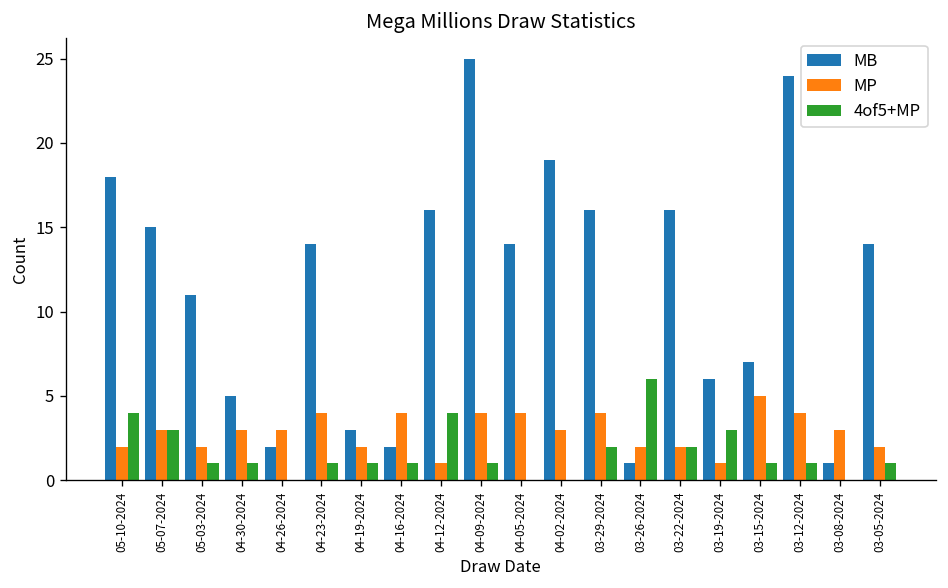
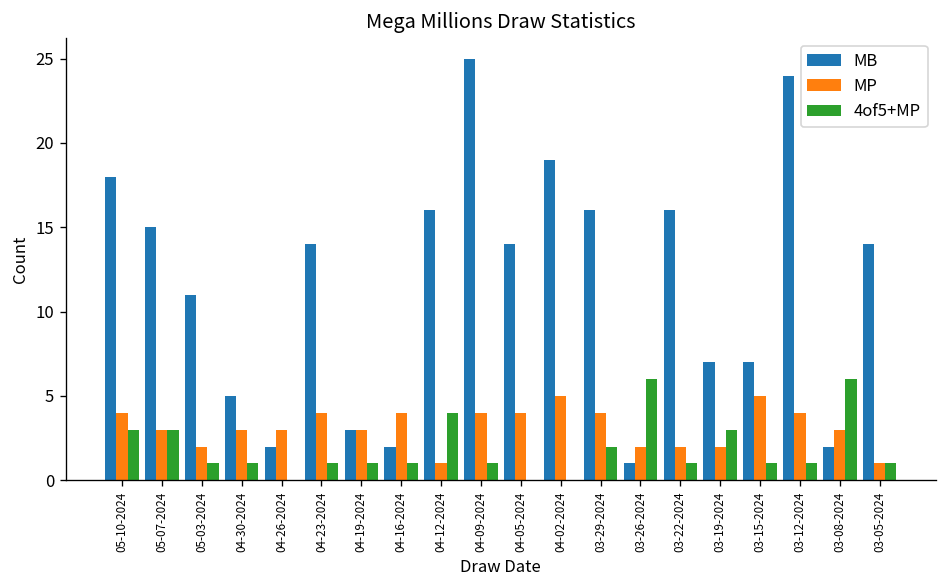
MP, 05-10-2024: 2 -> 4
4of5+MP, 05-10-2024: 4 -> 3
MP, 04-19-2024: 2 -> 3
MP, 04-02-2024: 3 -> 5
4of5+MP, 03-22-2024: 2 -> 1
MB, 03-19-2024: 6 -> 7
MP, 03-19-2024: 1 -> 2
MB, 03-08-2024: 1 -> 2
4of5+MP, 03-08-2024: 0 -> 6
MP, 03-05-2024: 2 -> 1
